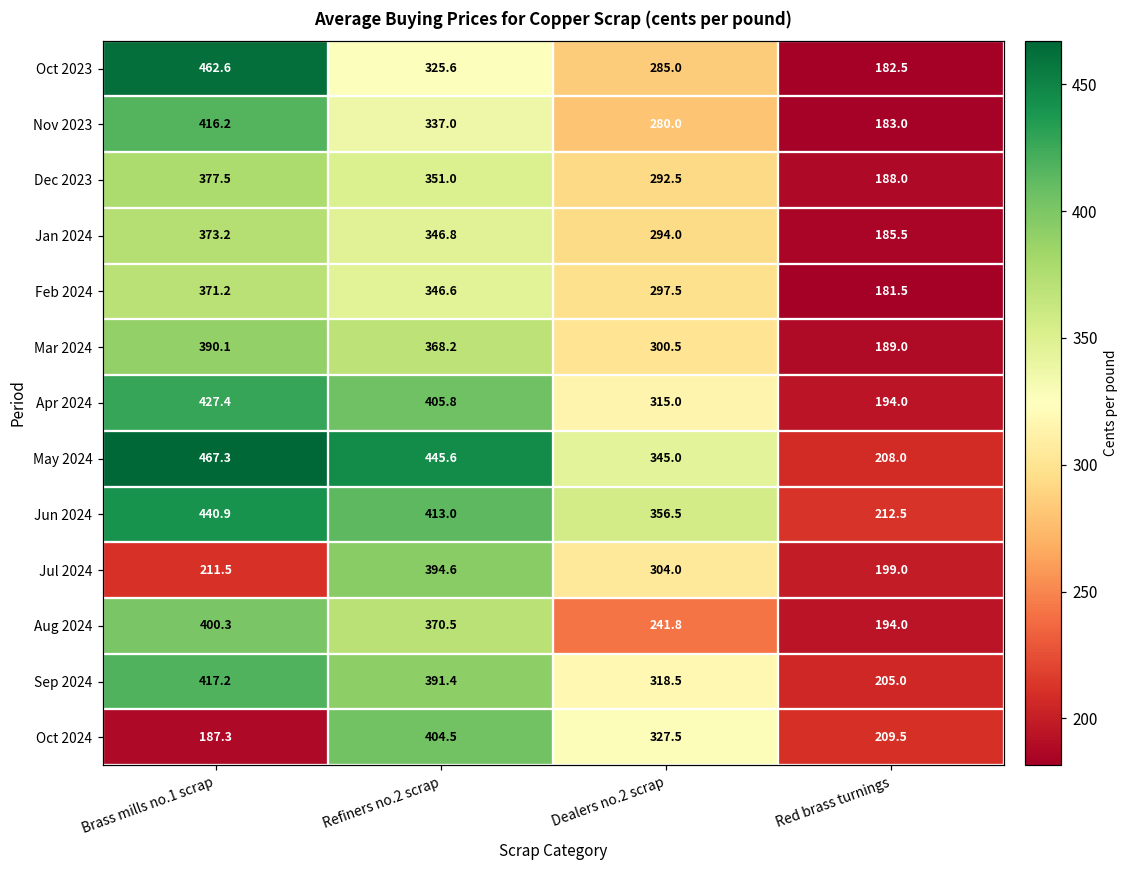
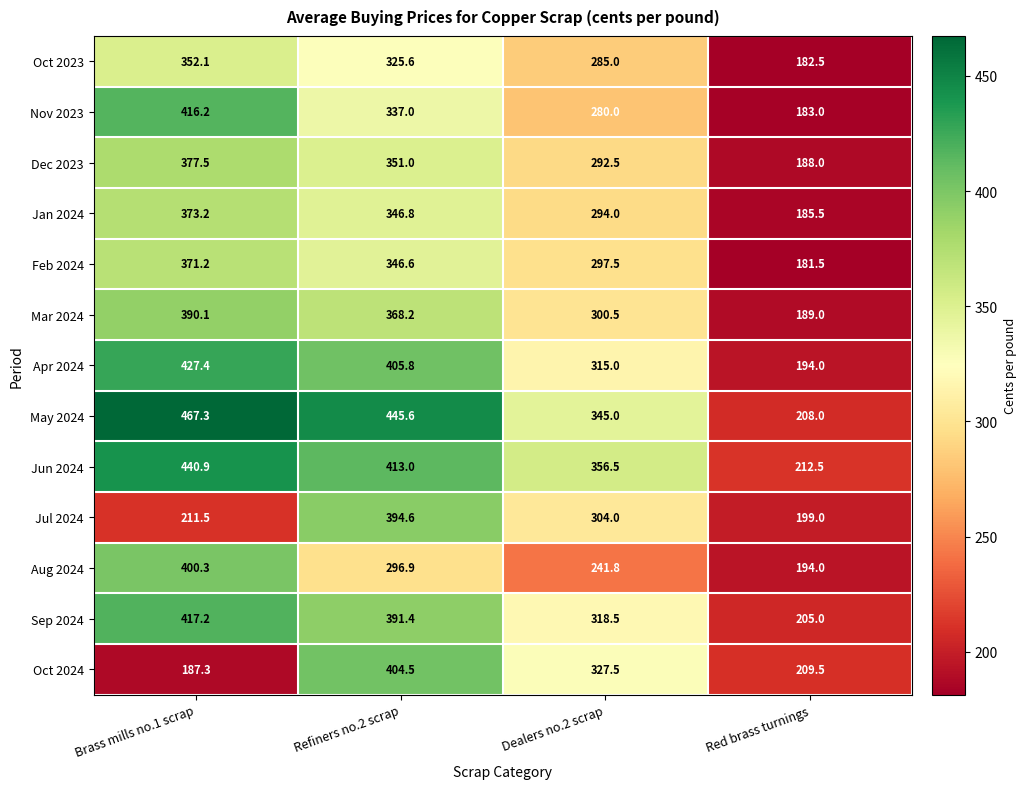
Oct 2023, Brass mills no.1 scrap: 462.6 -> 352.1
Aug 2024, Refiners no.2 scrap: 370.5 -> 296.9
